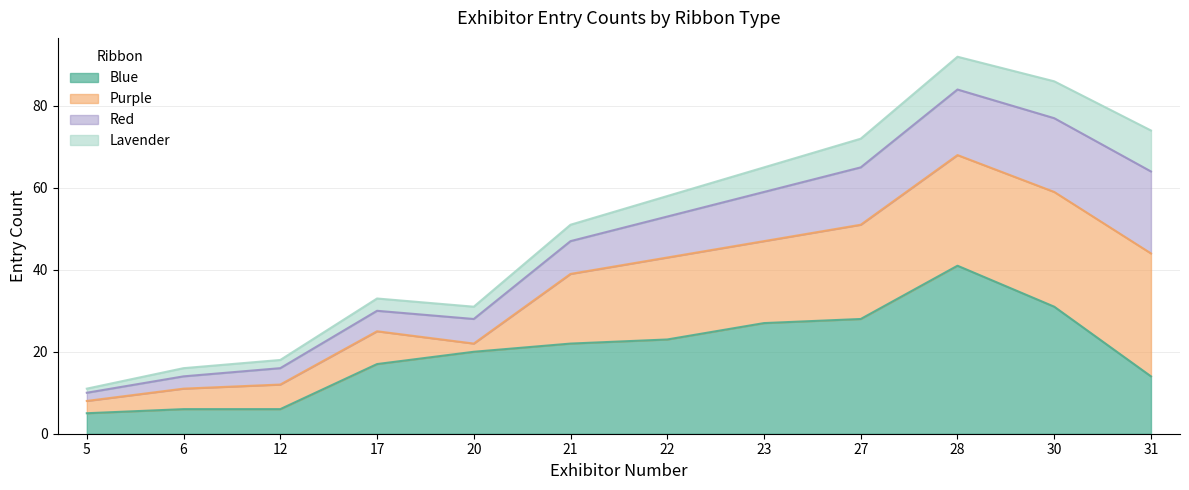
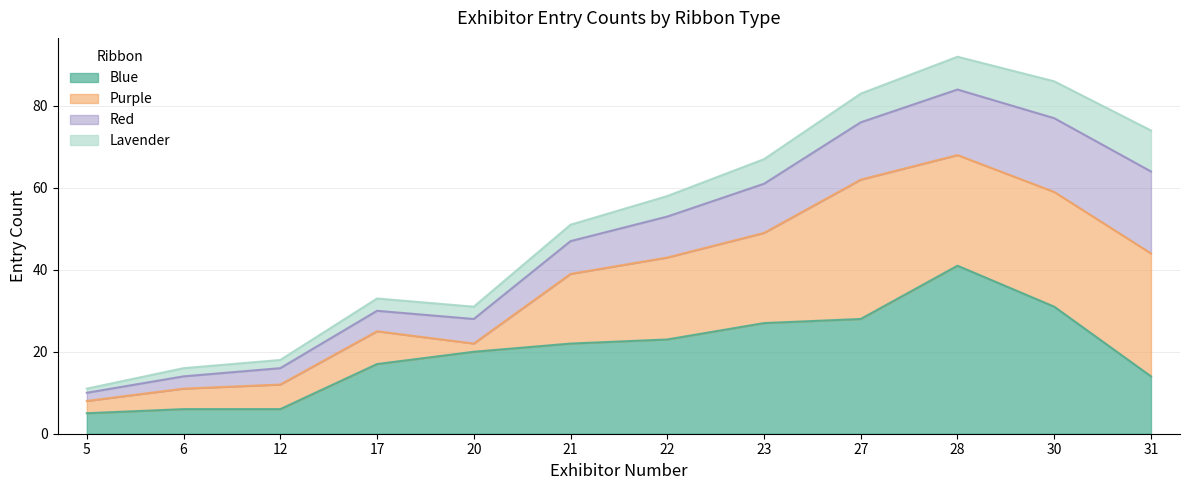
Purple, 23: 20 -> 22
Purple, 27: 23 -> 34
